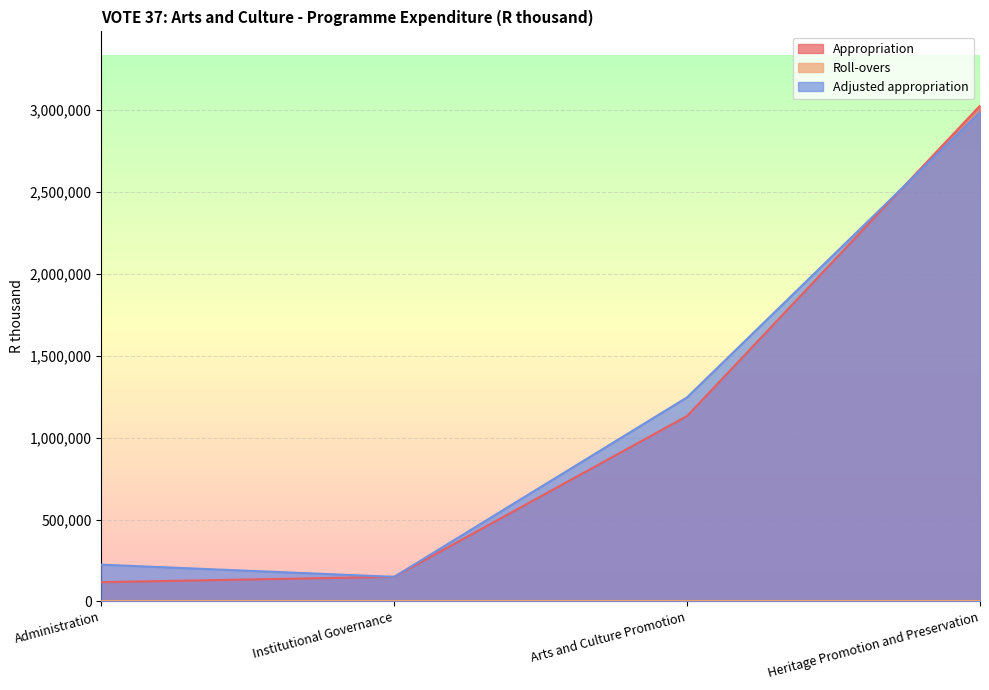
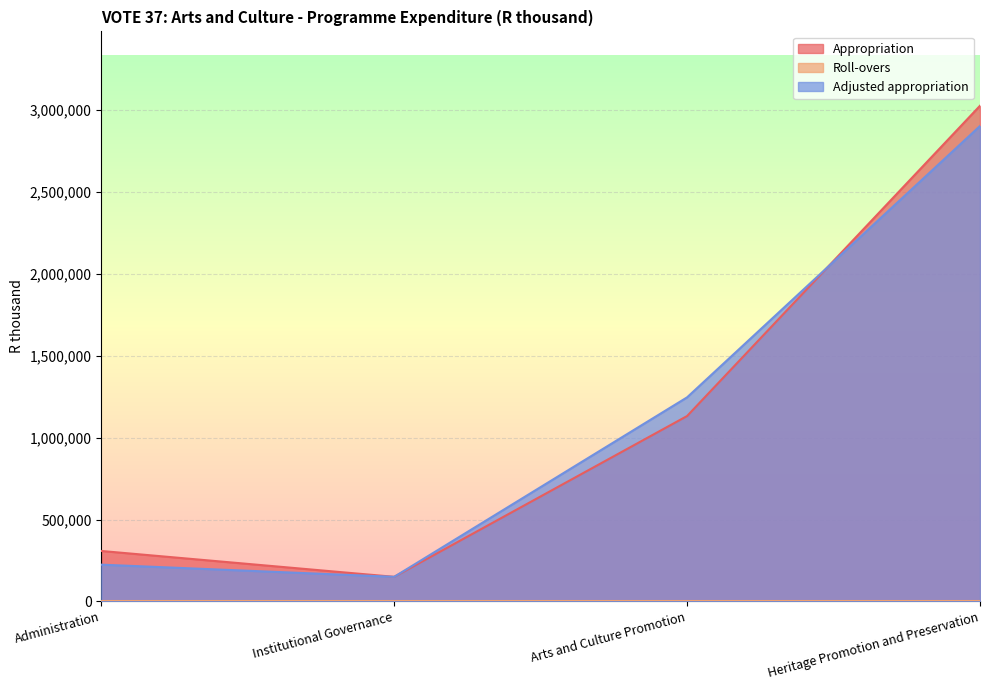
Appropriation, Administration: 120,000 -> 310,000
Adjusted appropriation, Heritage Promotion and Preservation: 2,990,000 -> 2,900,000
